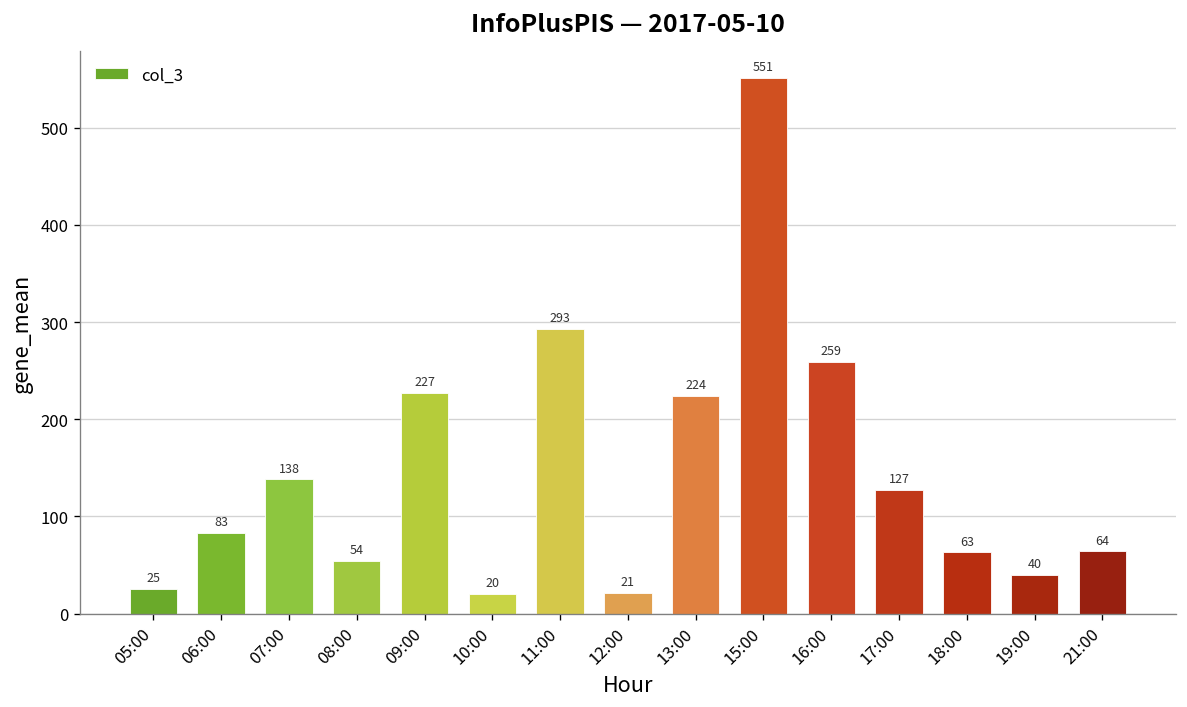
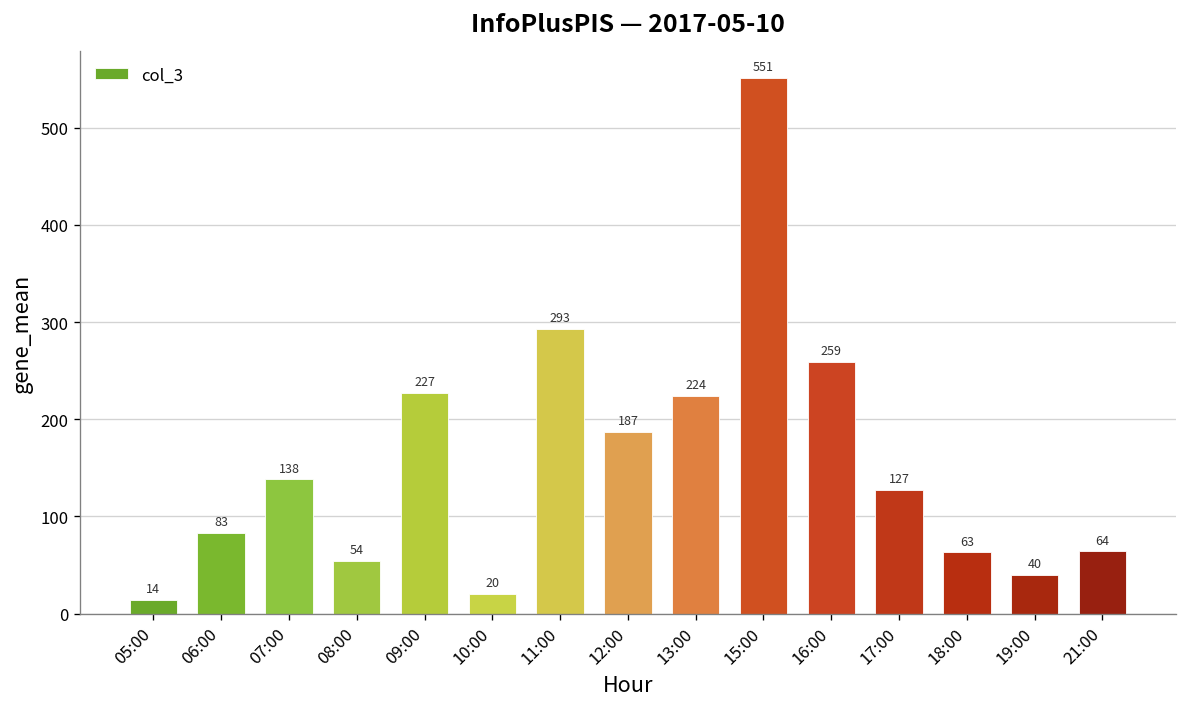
05:00: 25 -> 14
12:00: 21 -> 187
